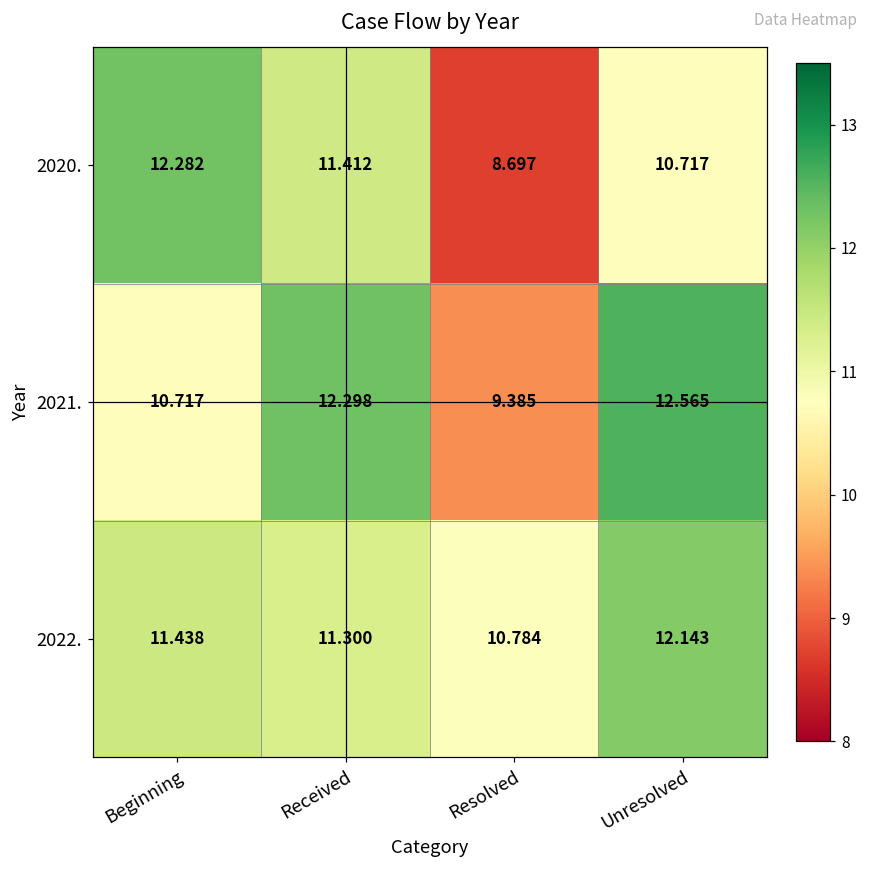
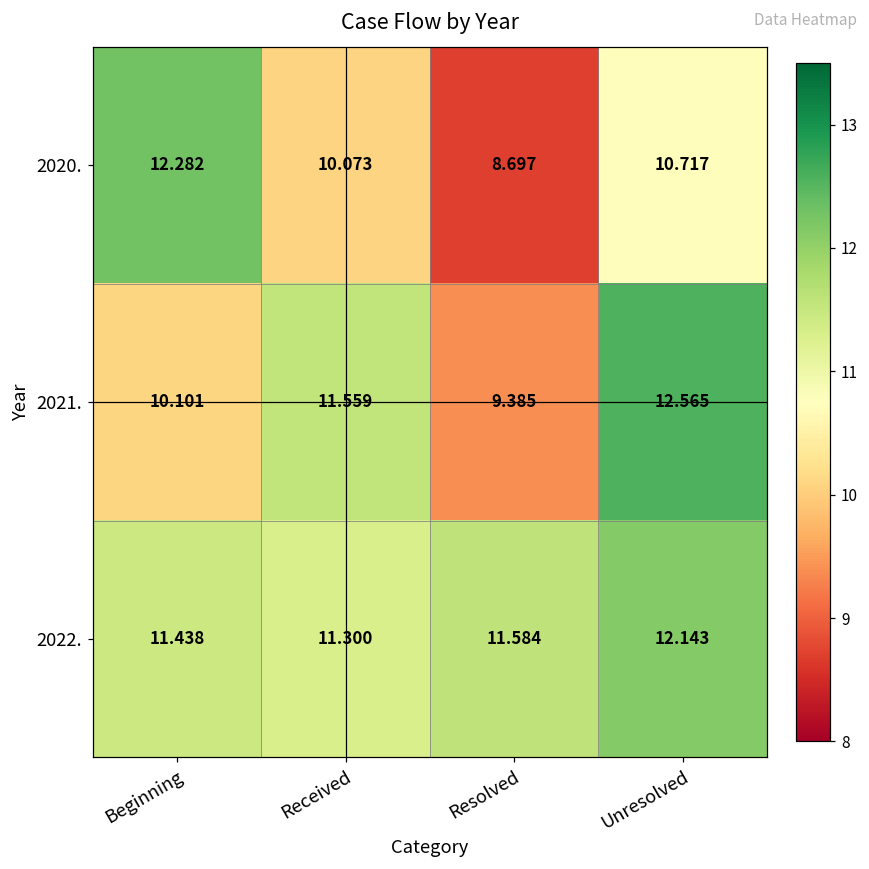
2020., Received: 11.412 -> 10.073
2021., Beginning: 10.717 -> 10.101
2021., Received: 12.298 -> 11.559
2022., Resolved: 10.784 -> 11.584
